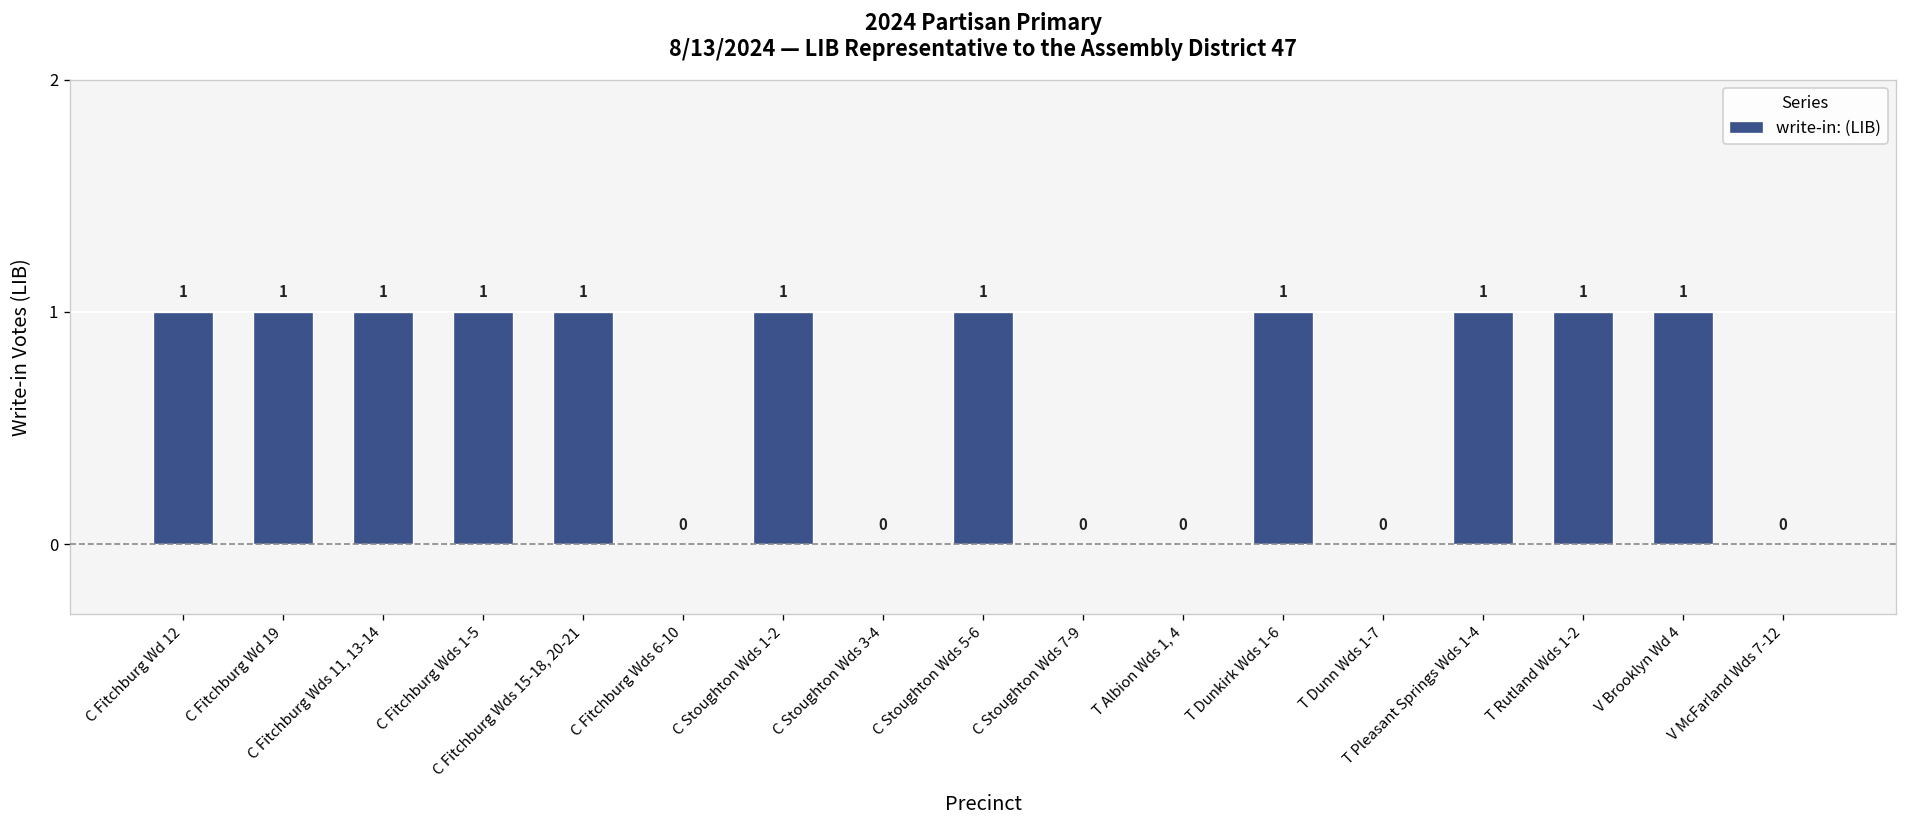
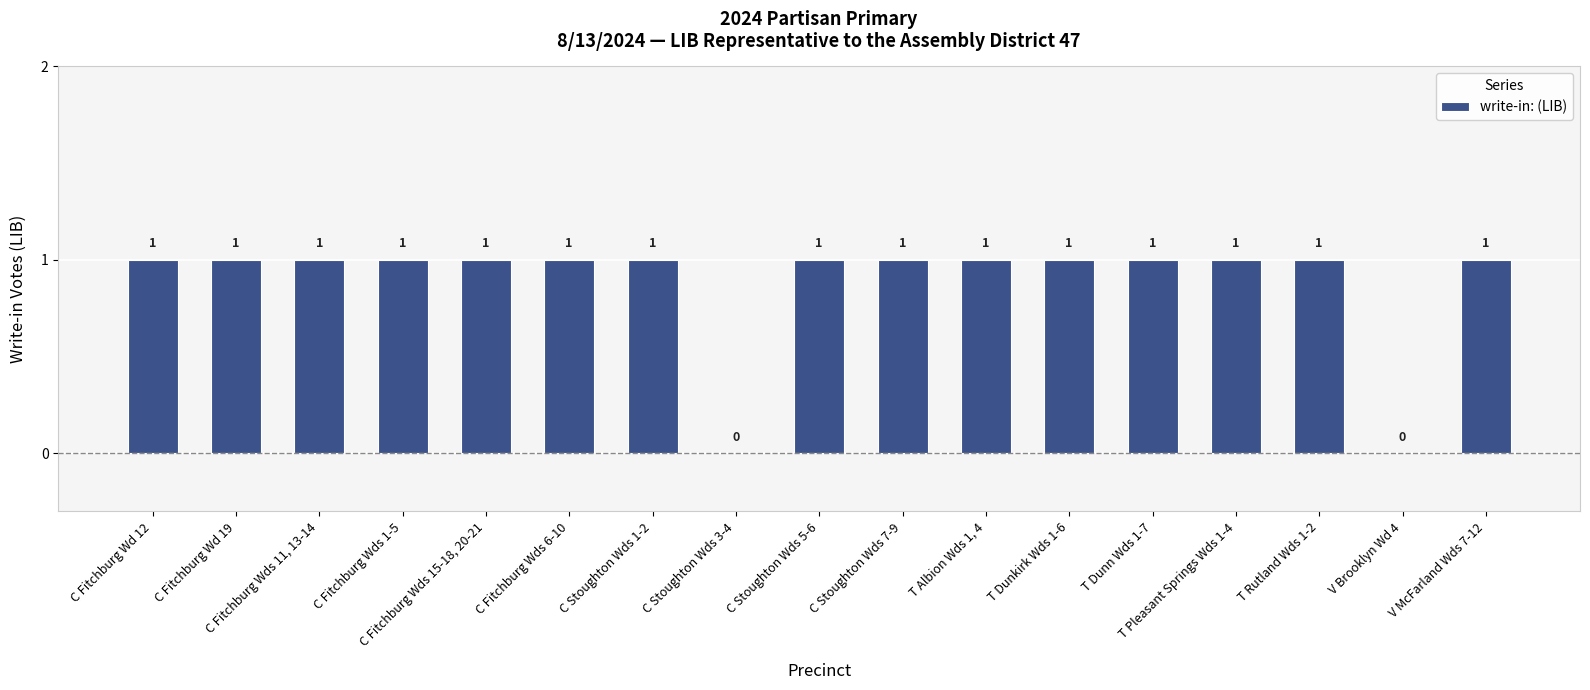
C Fitchburg Wds 6-10: 0 -> 1
C Stoughton Wds 7-9: 0 -> 1
T Albion Wds 1, 4: 0 -> 1
T Dunn Wds 1-7: 0 -> 1
V Brooklyn Wd 4: 1 -> 0
V McFarland Wds 7-12: 0 -> 1
